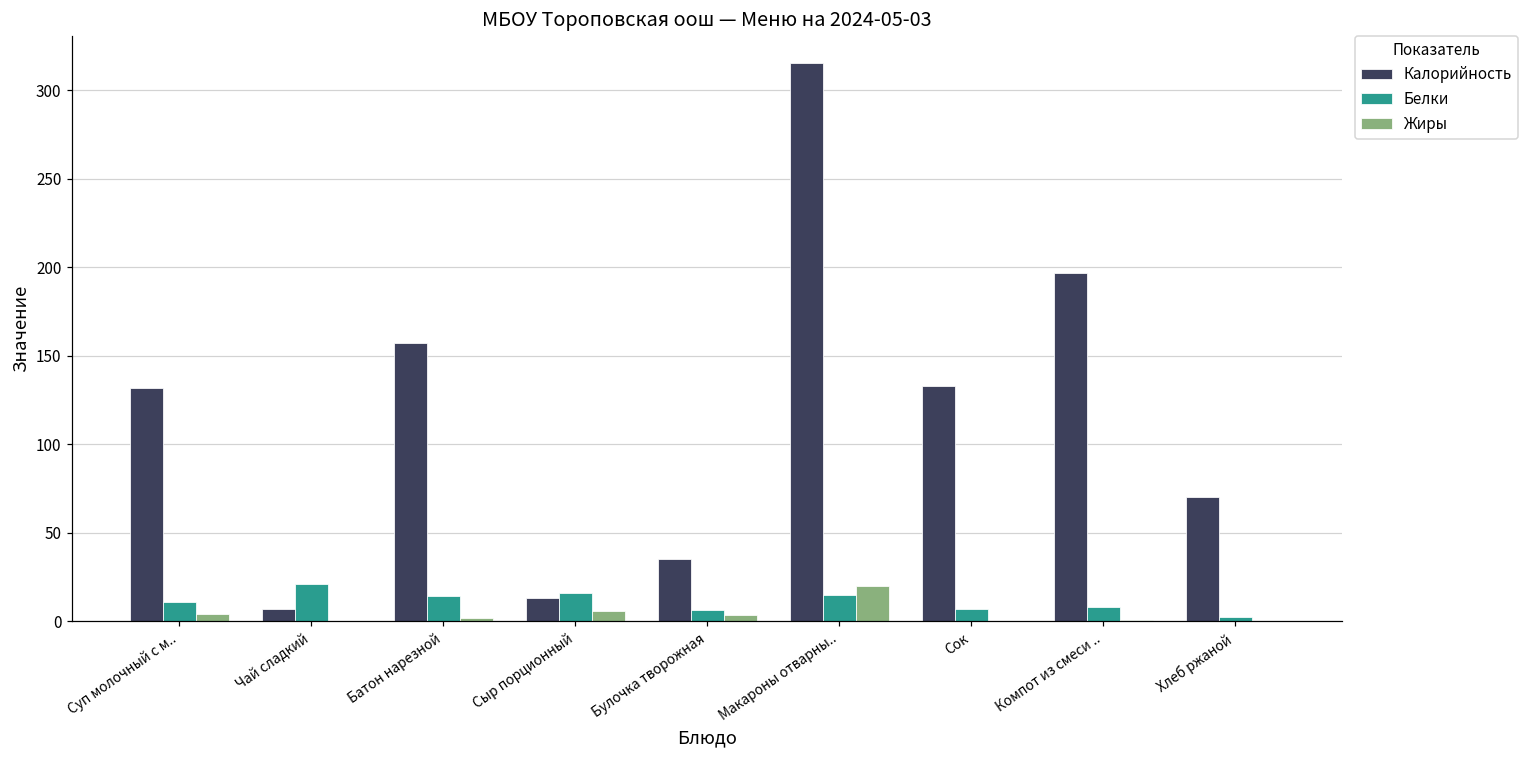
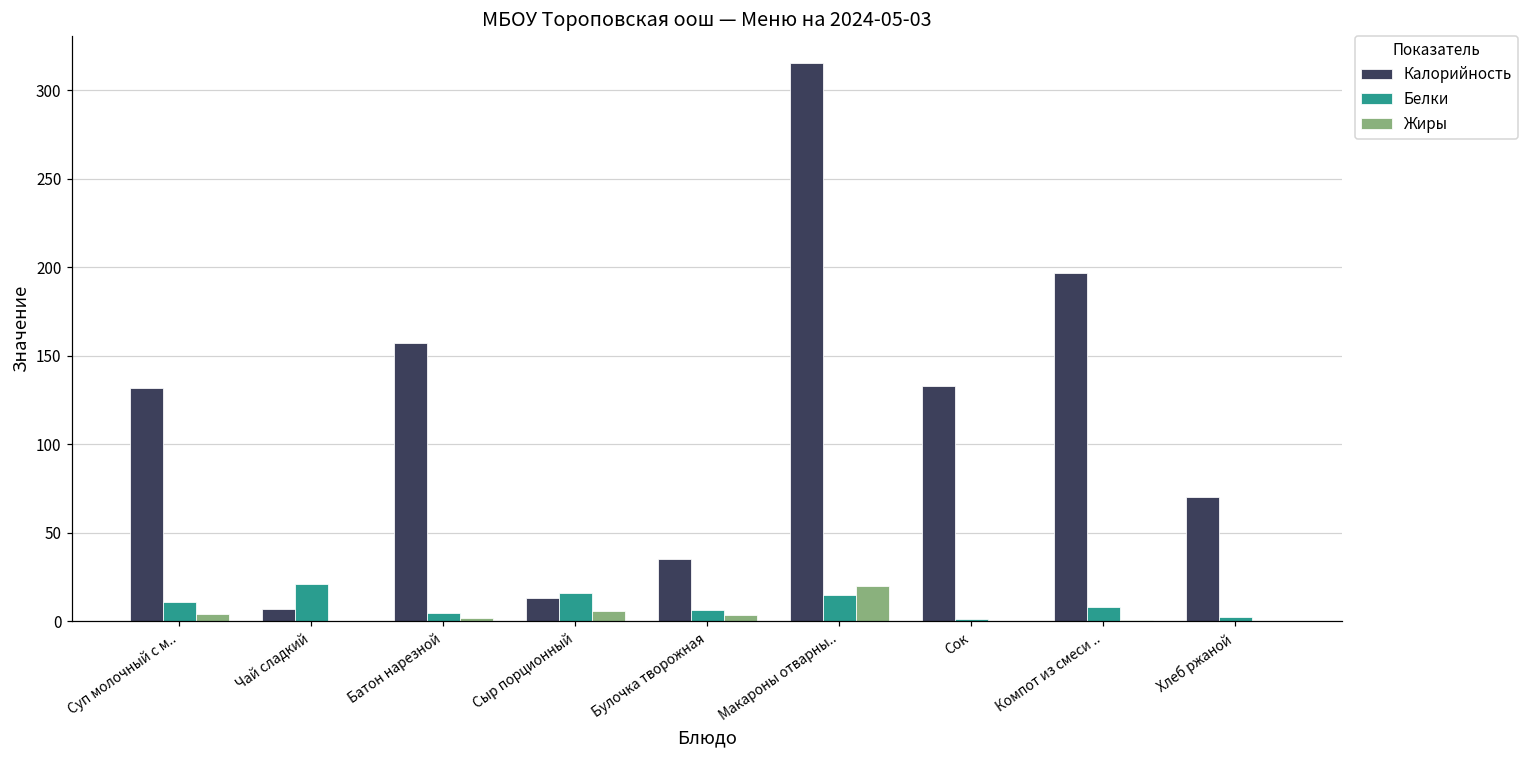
Белки, Батон нарезной: 14 -> 5
Белки, Сок: 7 -> 1
